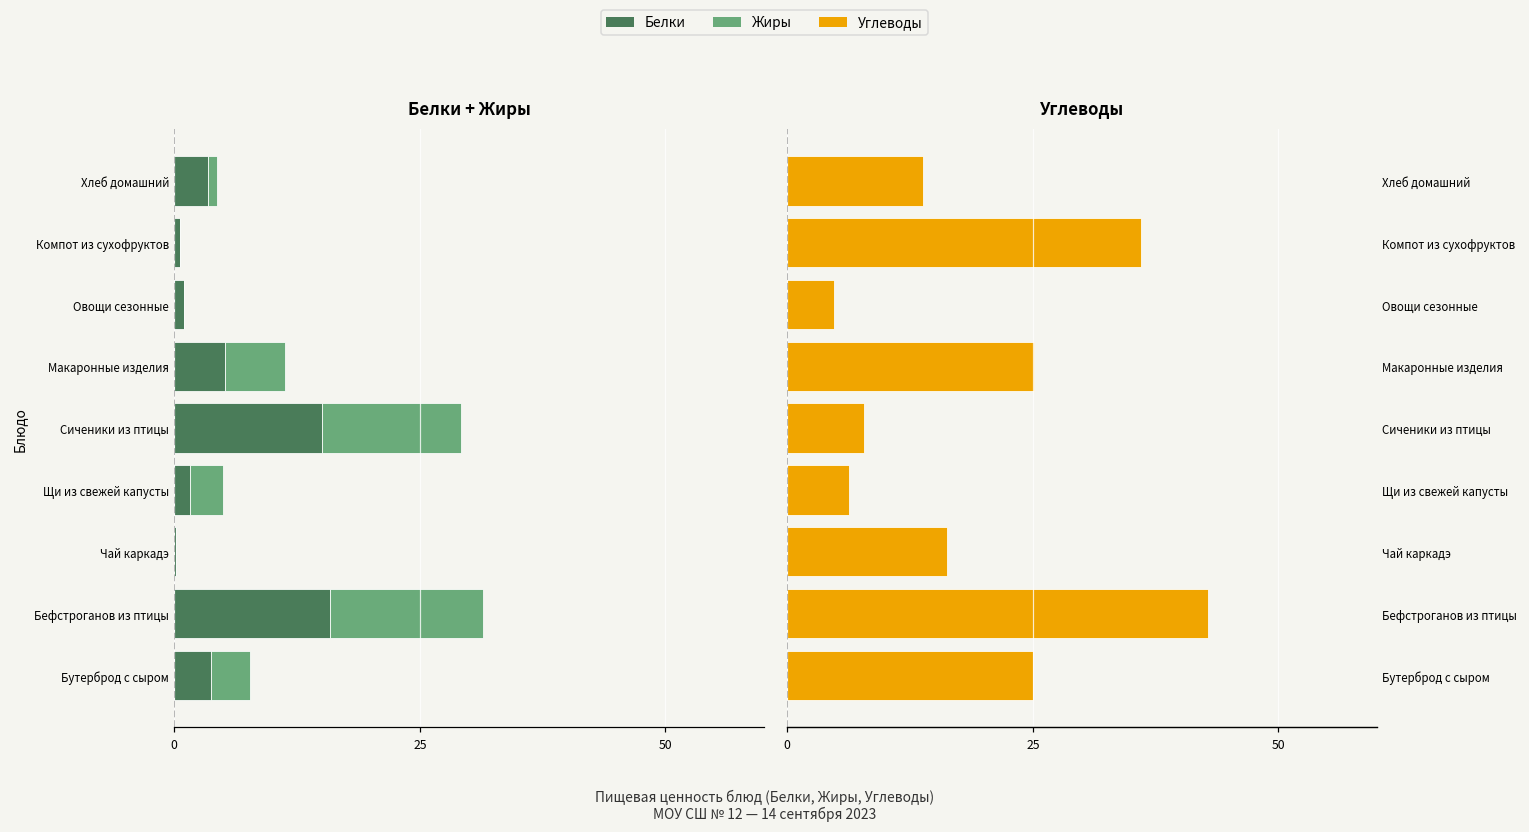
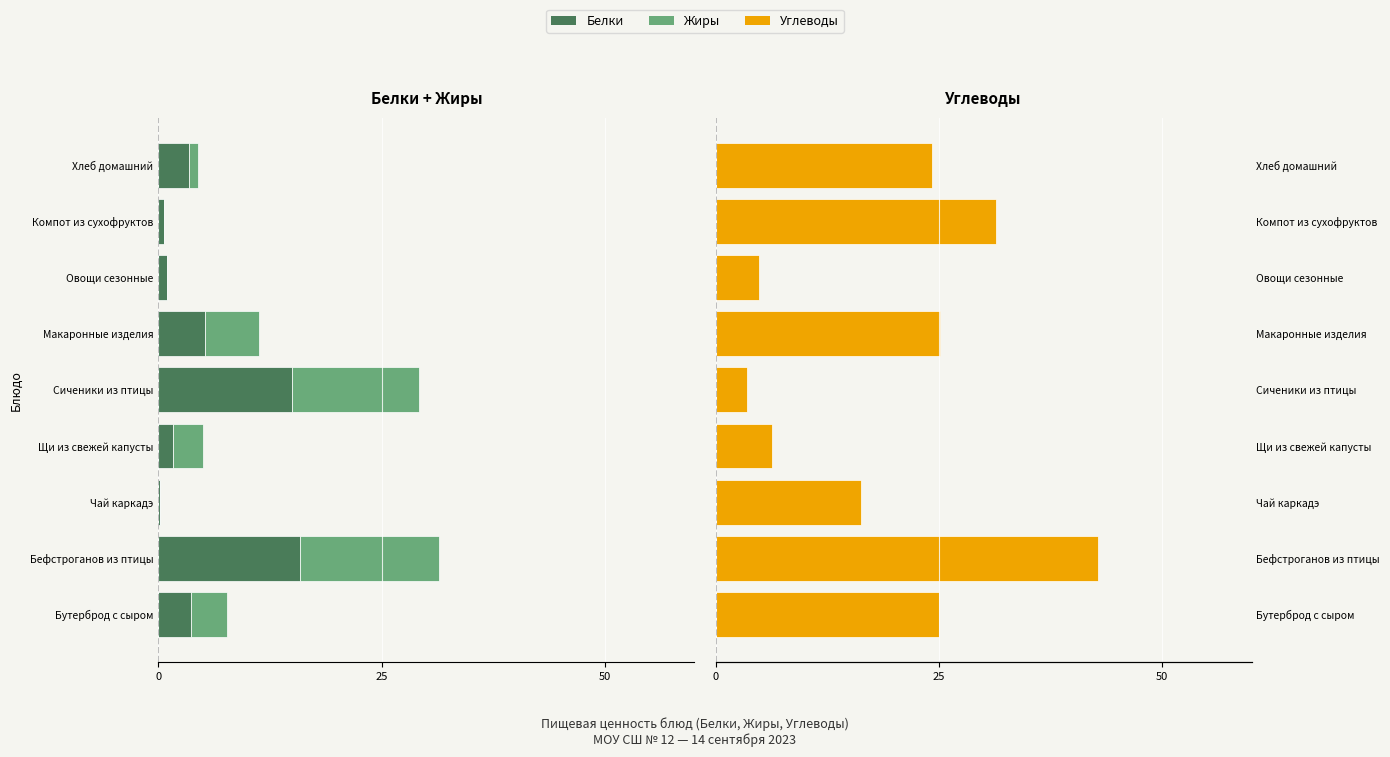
Углеводы, Хлеб домашний: 14 -> 24
Углеводы, Компот из сухофруктов: 36 -> 31
Углеводы, Сиченики из птицы: 8 -> 4
